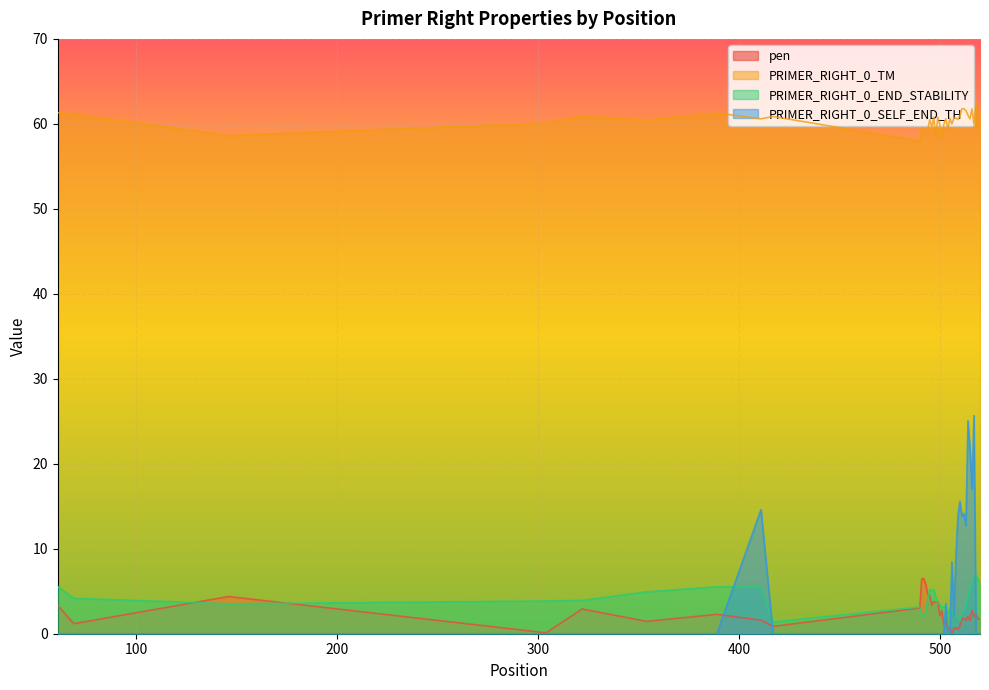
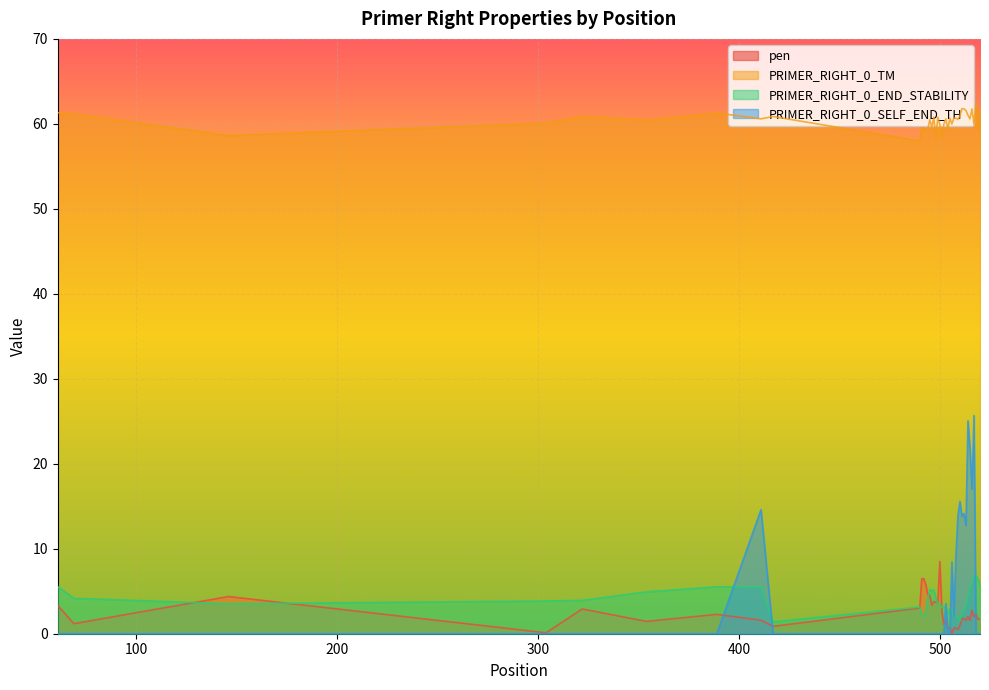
pen, 500: 2 -> 9
